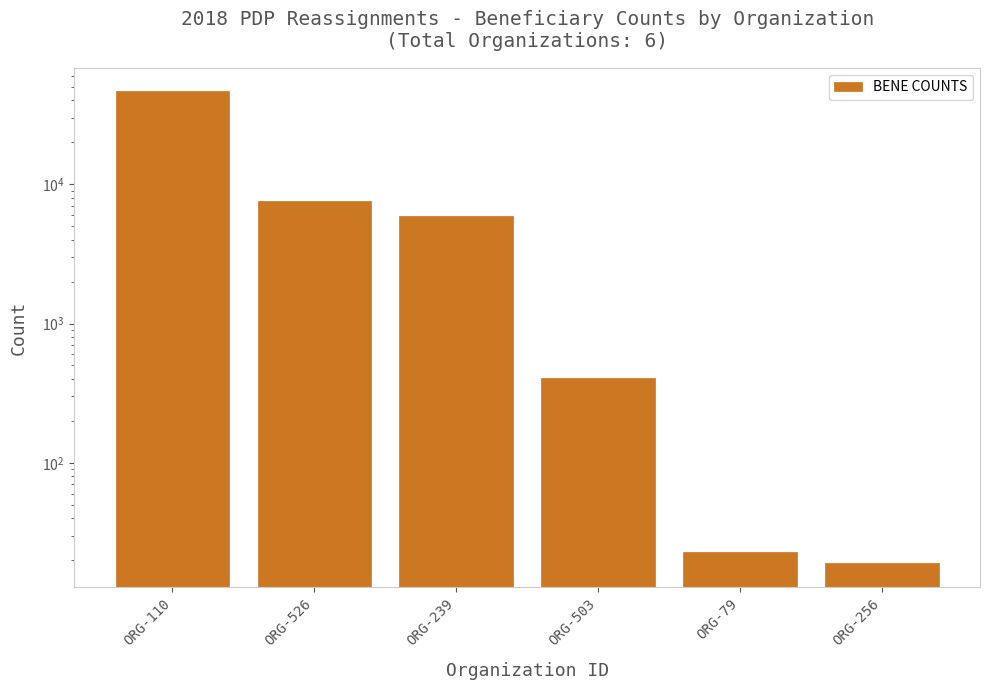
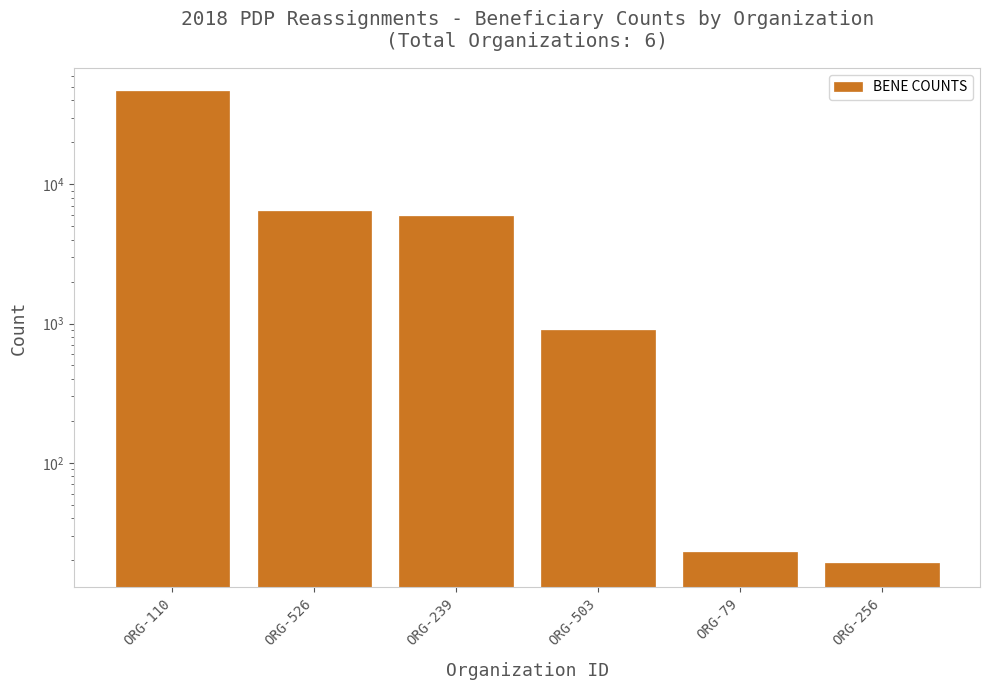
ORG-526: 8000 -> 6000
ORG-503: 410 -> 900
